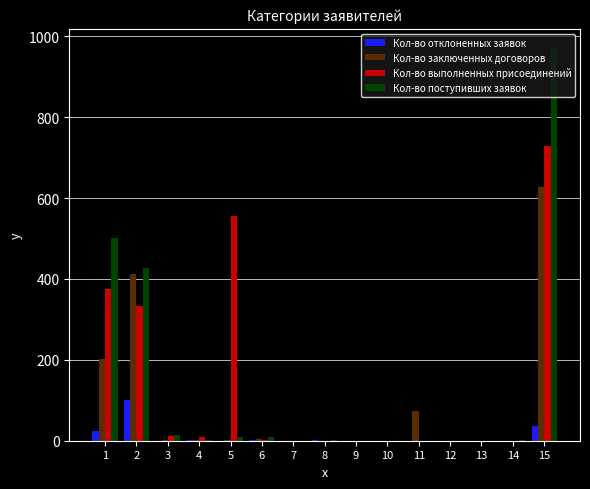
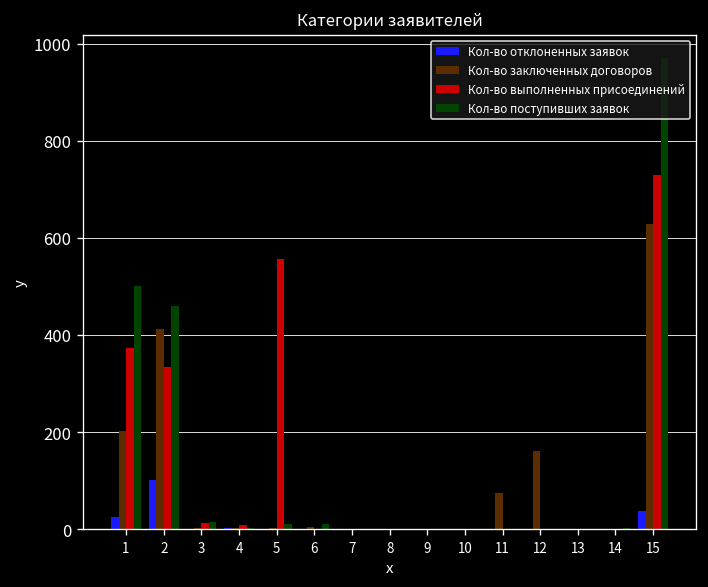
Кол-во поступивших заявок, 2: 430 -> 460
Кол-во заключенных договоров, 12: 0 -> 160
